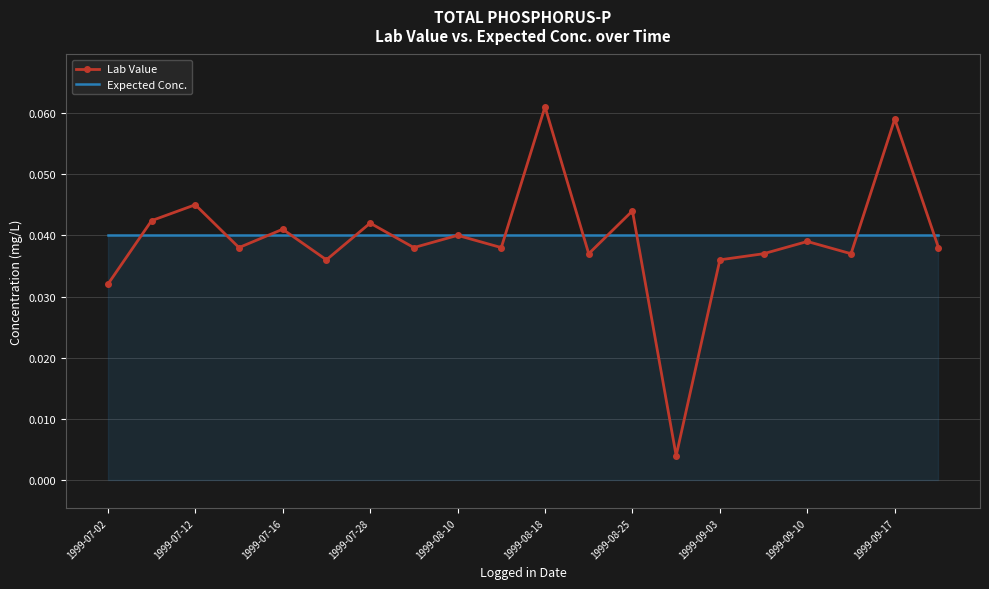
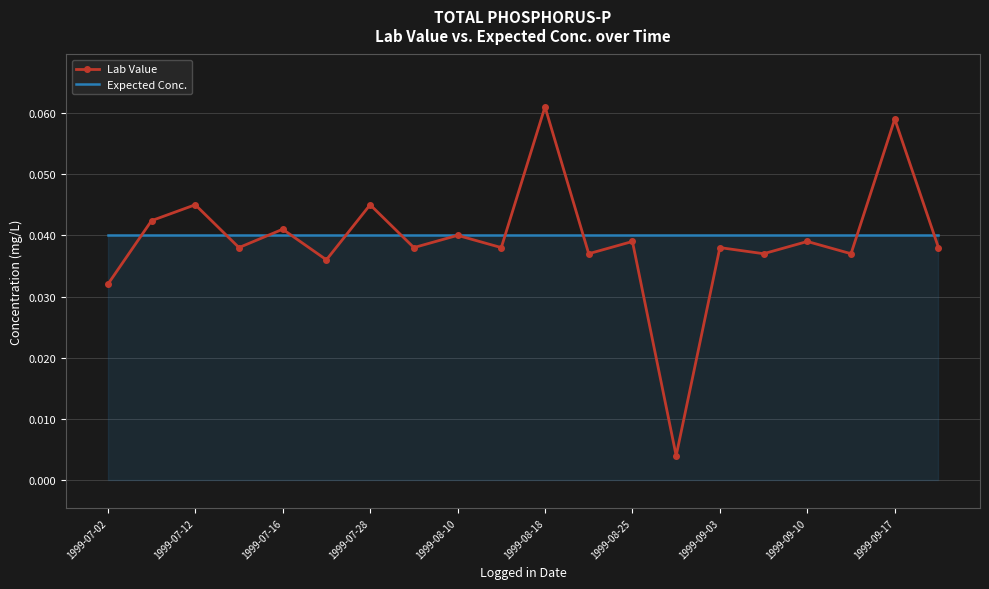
Lab Value, 1999-07-28: 0.042 -> 0.045
Lab Value, 1999-08-25: 0.044 -> 0.039
Lab Value, 1999-09-03: 0.036 -> 0.038
